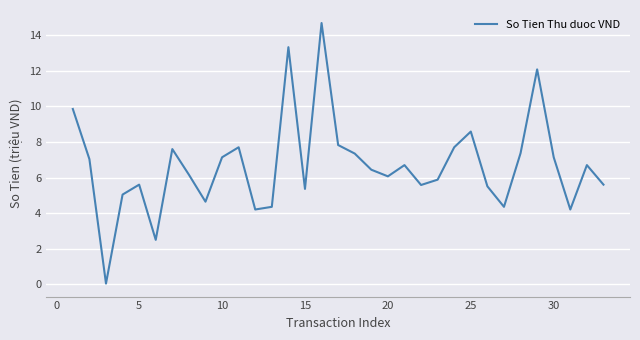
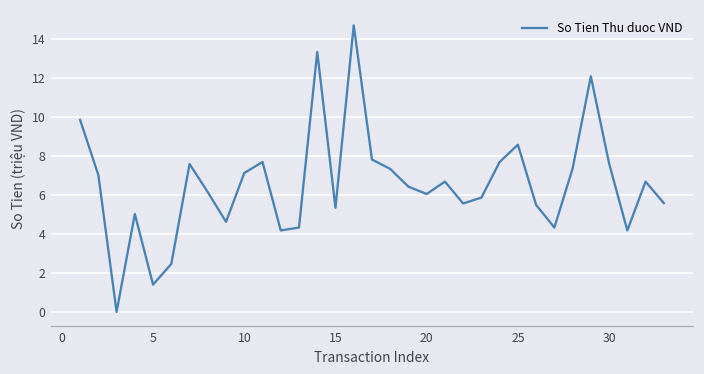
5: 5.6 -> 1.4
30: 7.1 -> 7.6
